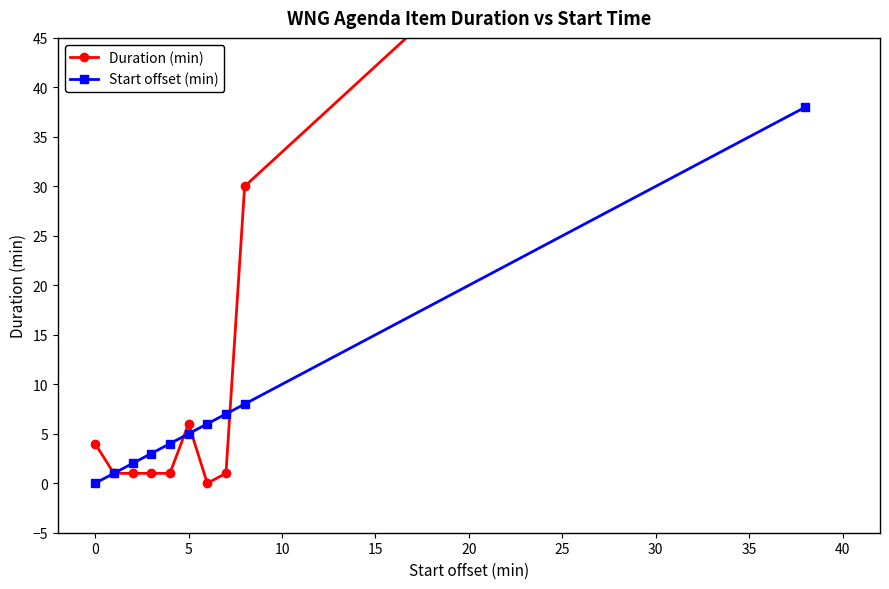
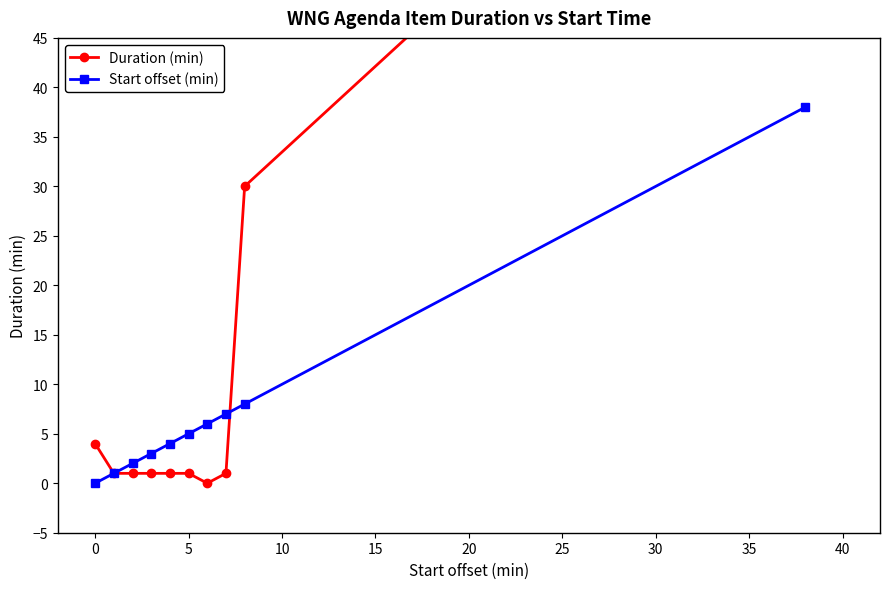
Duration (min), 5: 6 -> 1
